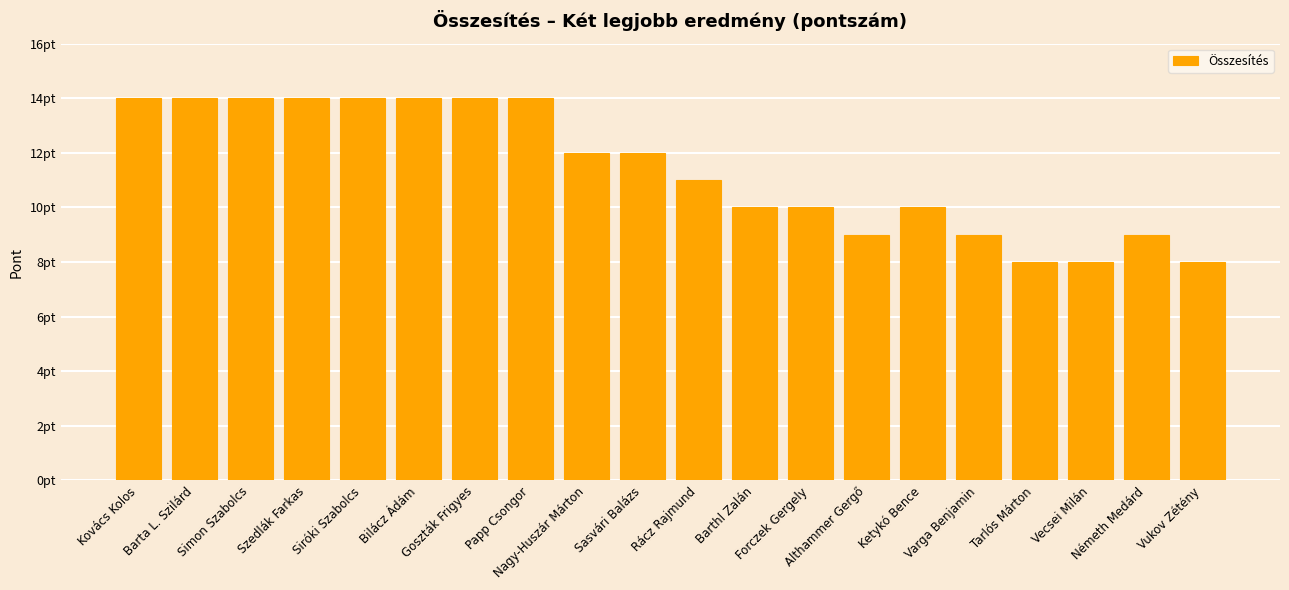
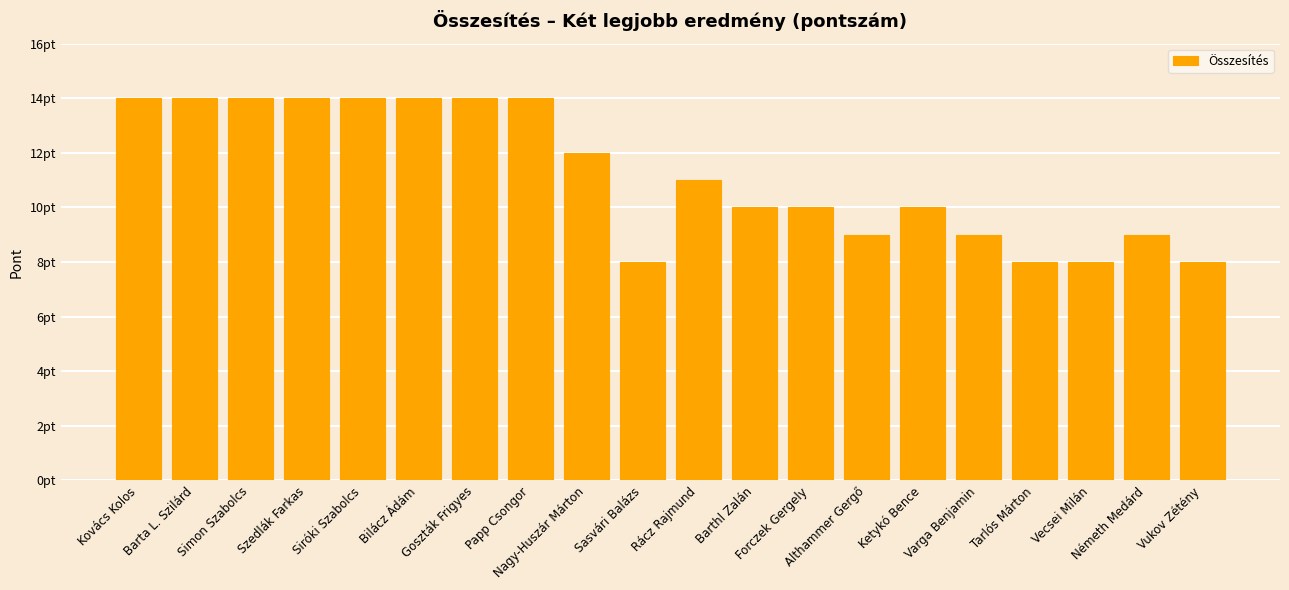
Sasvári Balázs: 12pt -> 8pt
